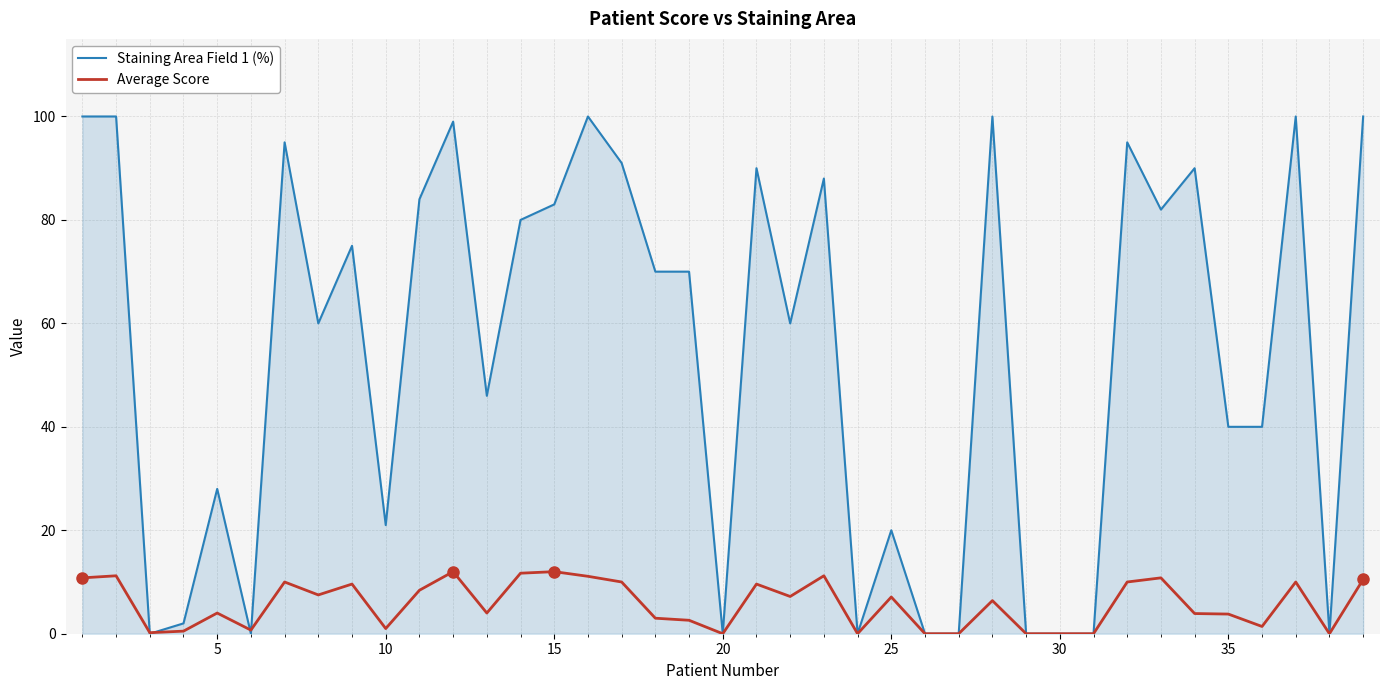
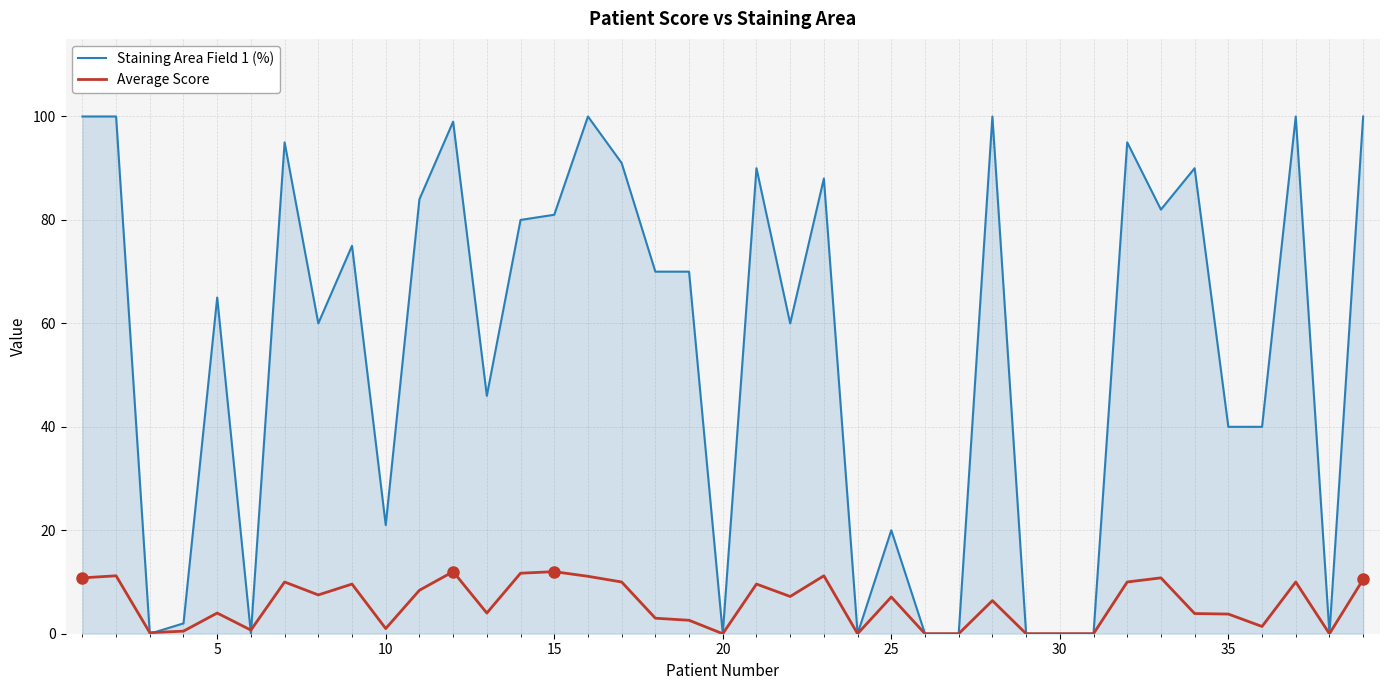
Staining Area Field 1 (%), 5: 28 -> 65
Staining Area Field 1 (%), 15: 83 -> 81
